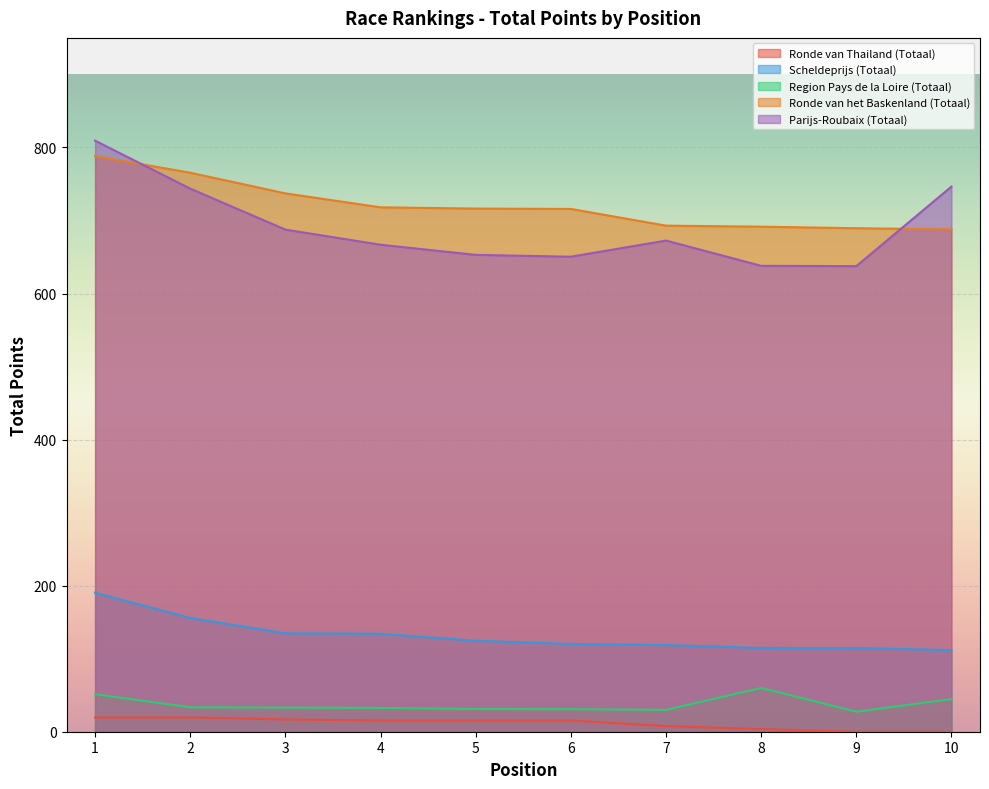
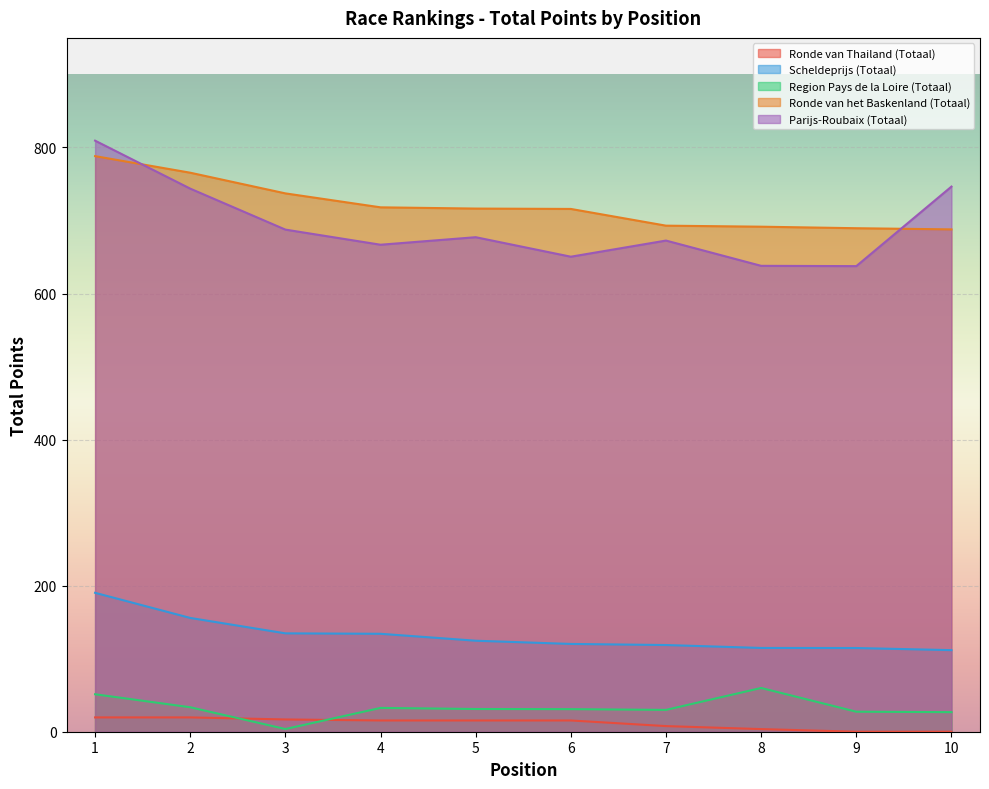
Region Pays de la Loire (Totaal), 3: 30 -> 0
Parijs-Roubaix (Totaal), 5: 650 -> 680
Region Pays de la Loire (Totaal), 10: 40 -> 30
